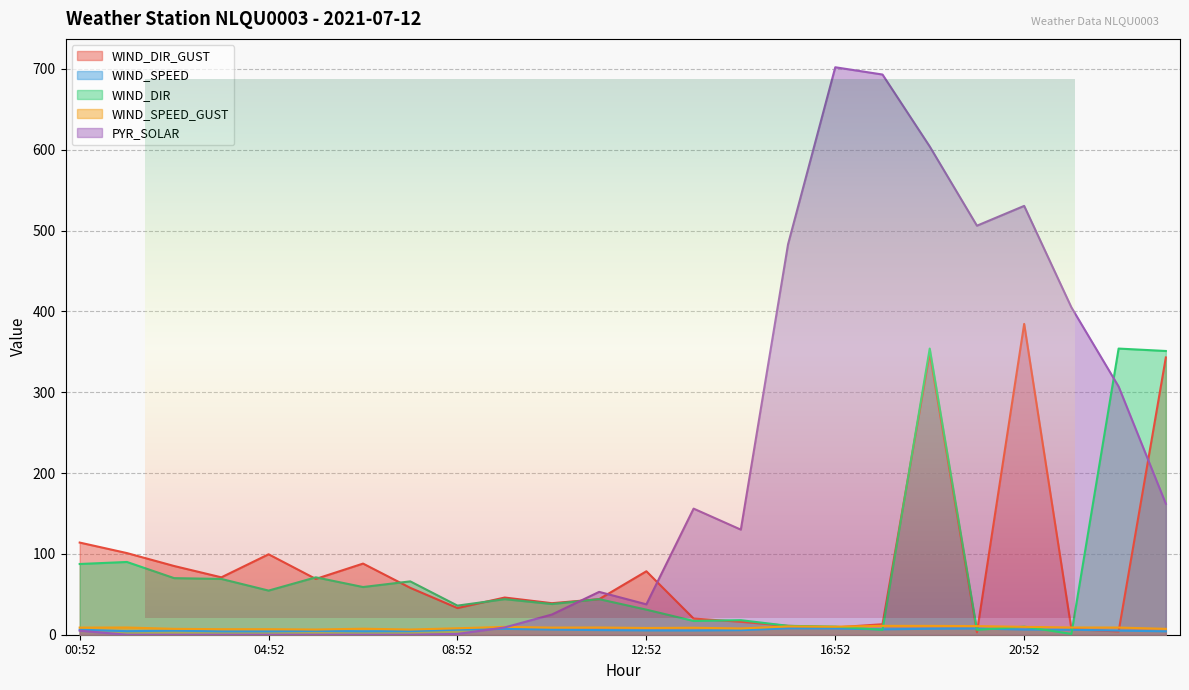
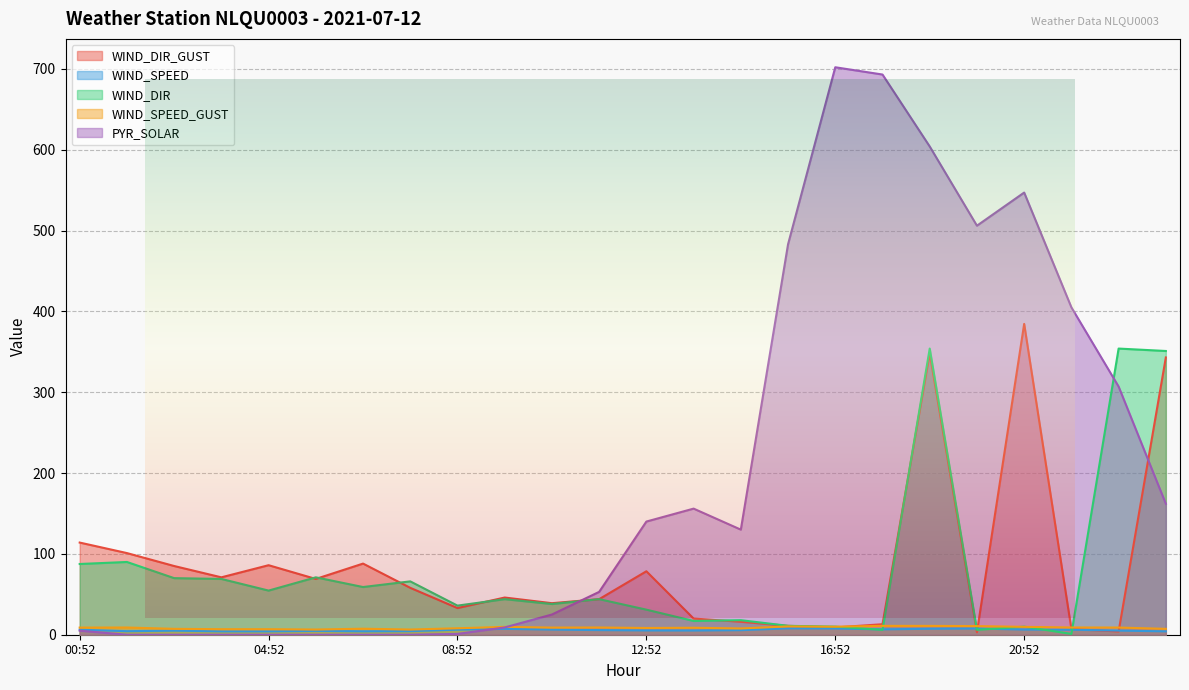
Weather Station NLQU0003 - 2021-07-12, WIND_DIR_GUST, 04:52: 100 -> 90
Weather Station NLQU0003 - 2021-07-12, PYR_SOLAR, 12:52: 40 -> 140
Weather Station NLQU0003 - 2021-07-12, PYR_SOLAR, 20:52: 530 -> 550
